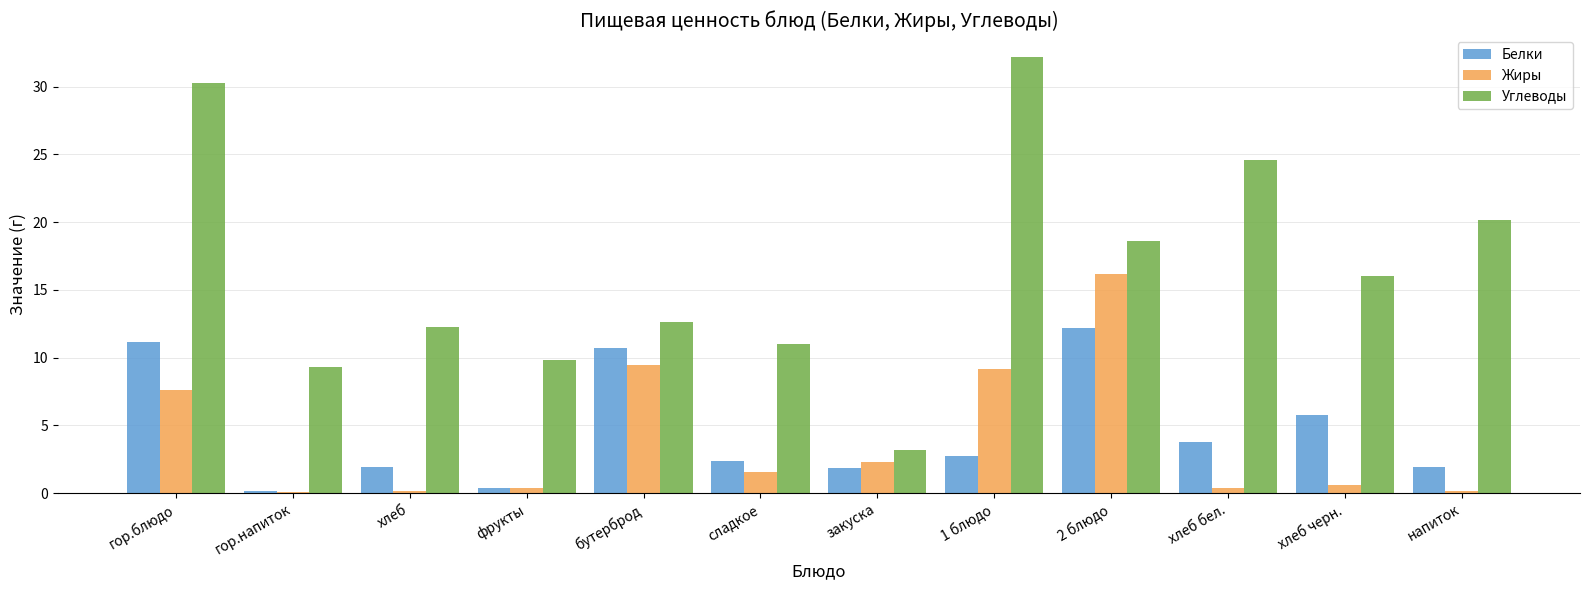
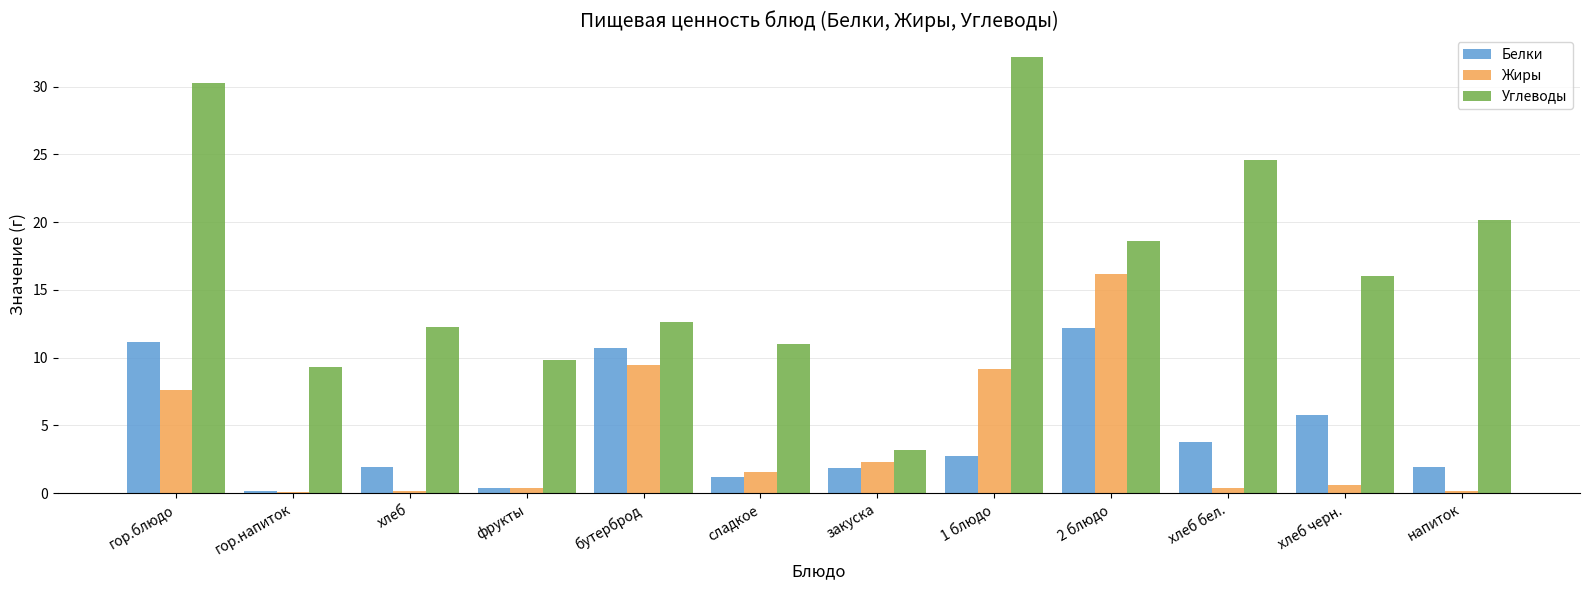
Белки, сладкое: 2.4 -> 1.2
